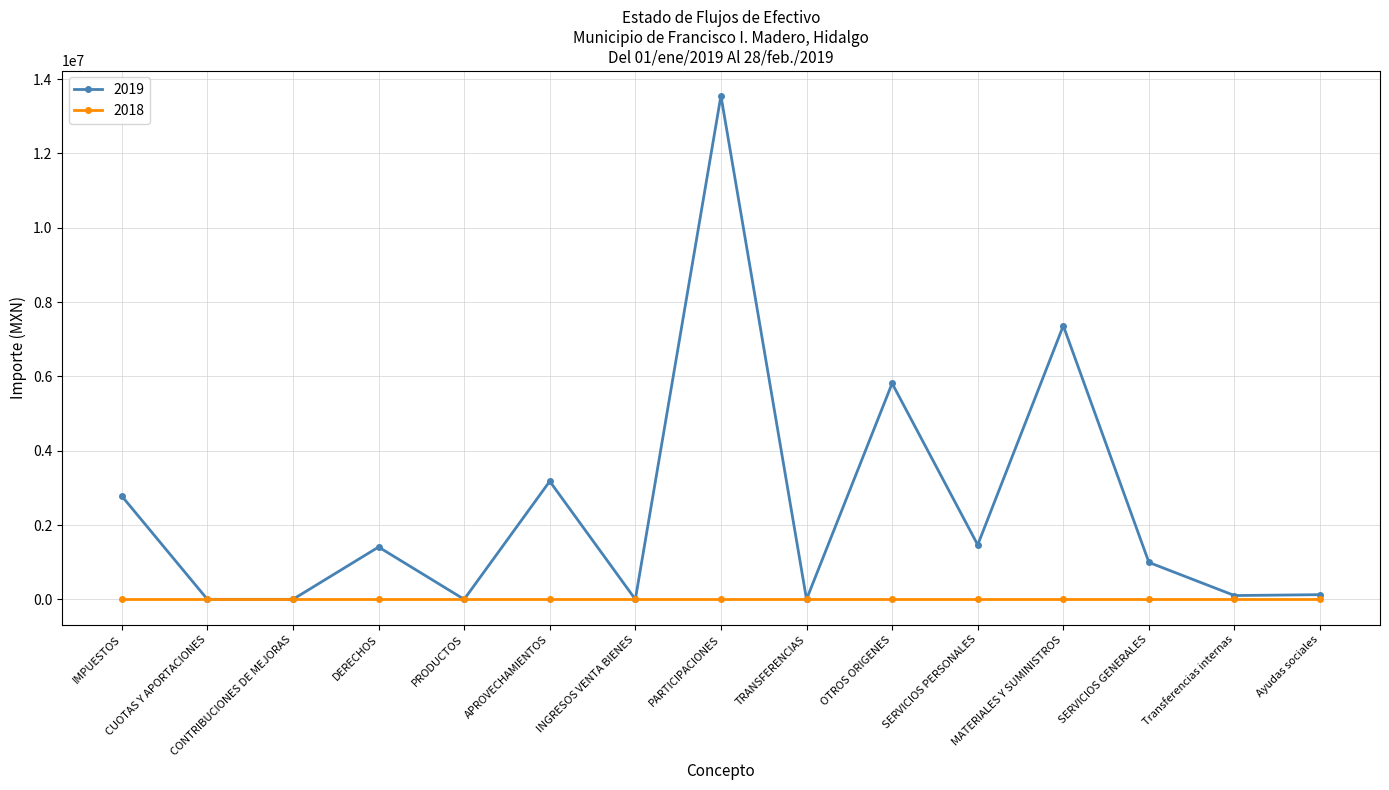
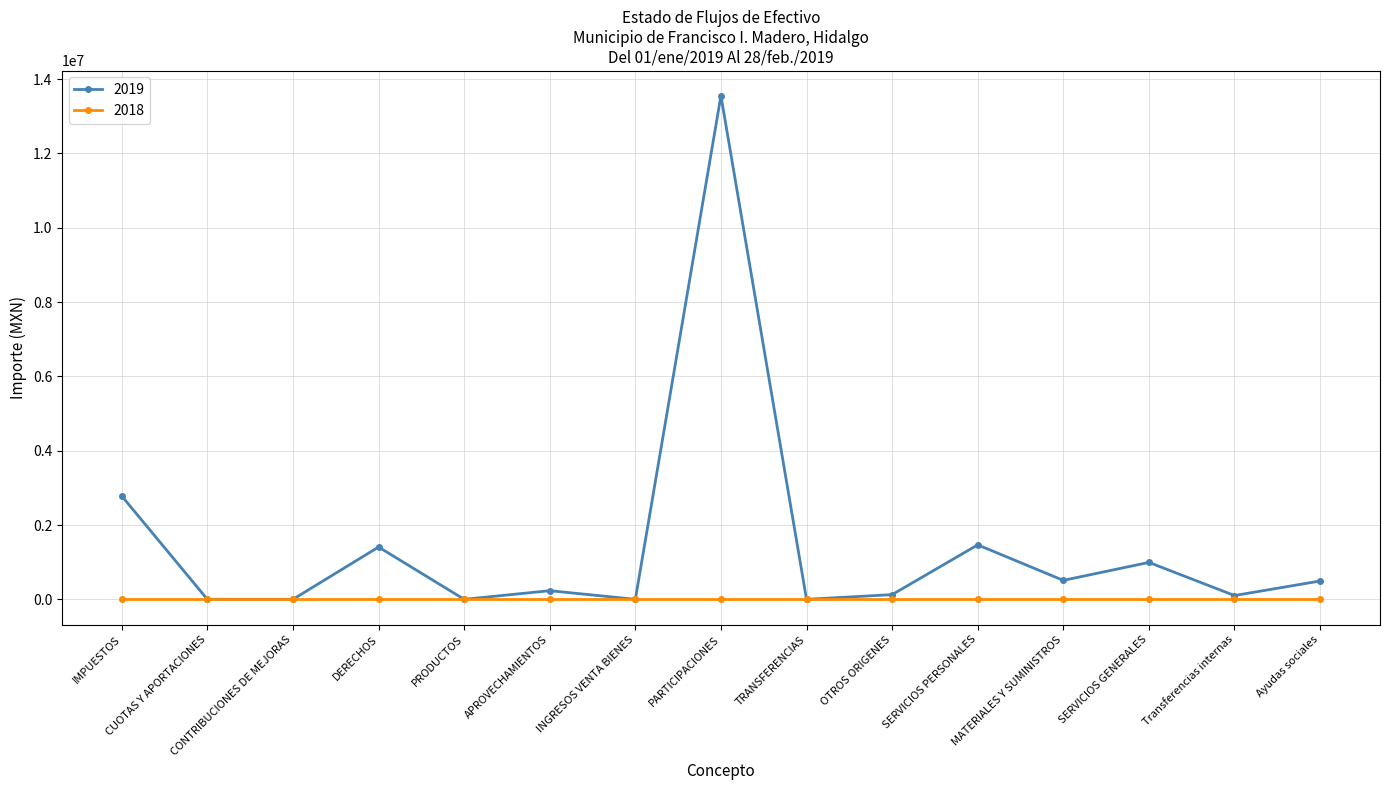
2019, APROVECHAMIENTOS: 3200000 -> 200000
2019, OTROS ORIGENES: 5800000 -> 100000
2019, MATERIALES Y SUMINISTROS: 7400000 -> 500000
2019, Ayudas sociales: 100000 -> 500000
